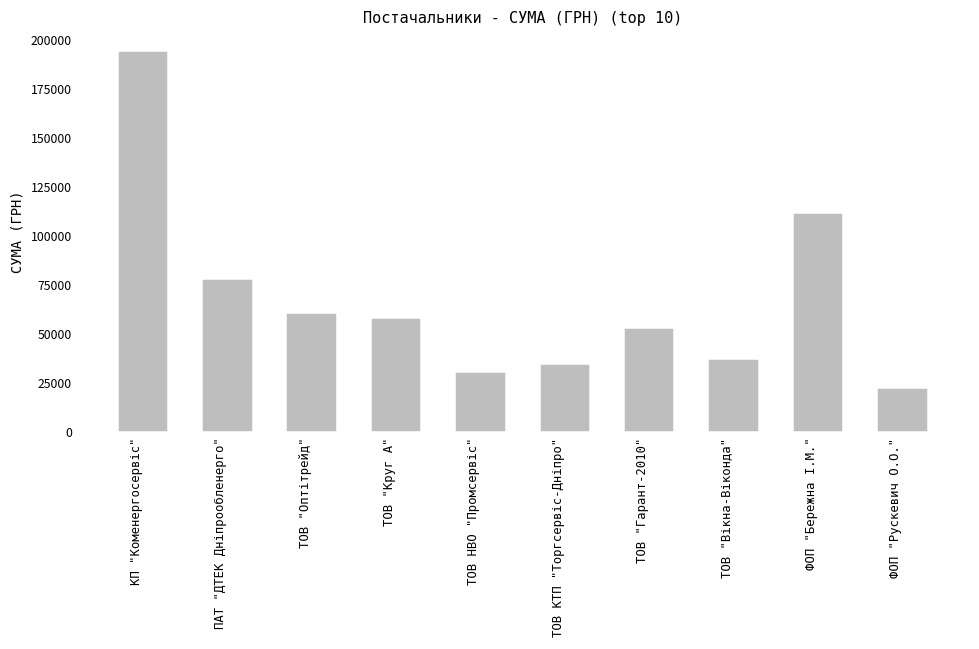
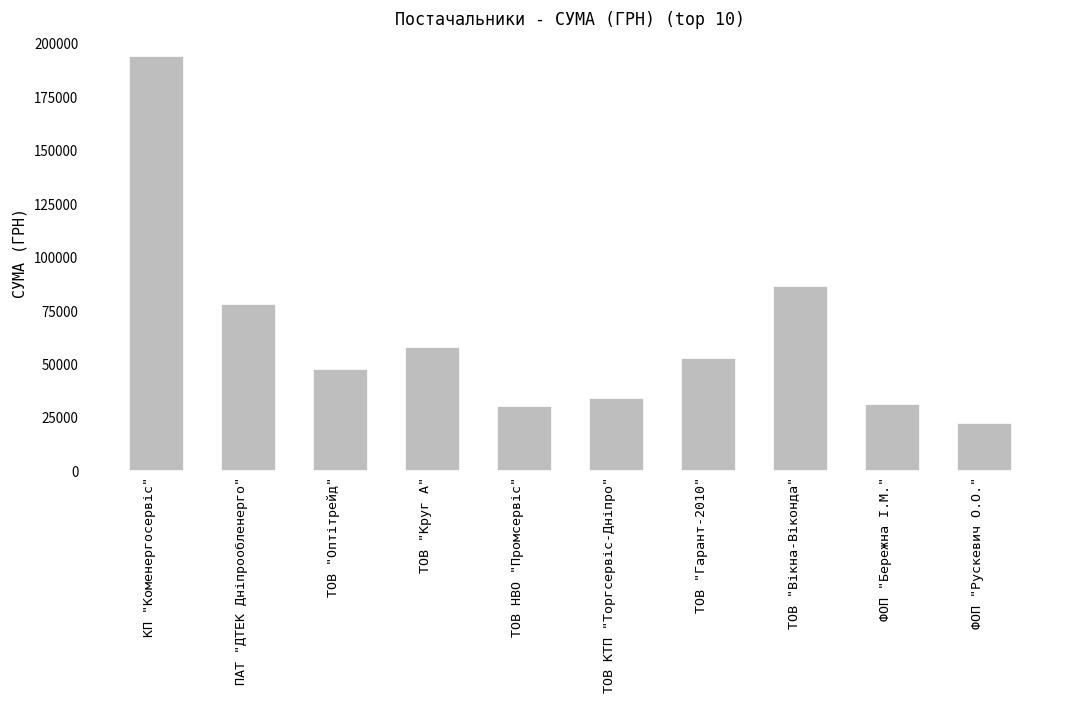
ТОВ "Оптітрейд": 61000 -> 48000
ТОВ "Вікна-Віконда": 37000 -> 87000
ФОП "Бережна І.М.": 112000 -> 32000
